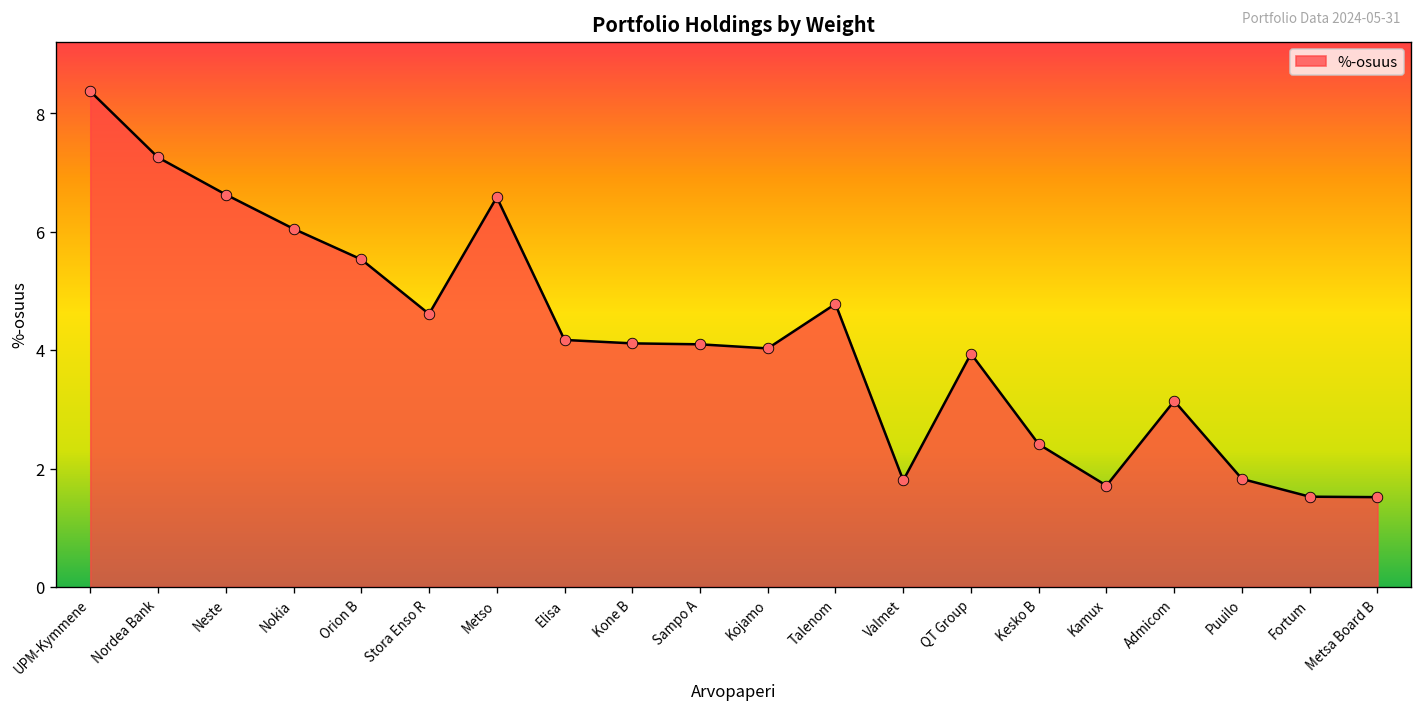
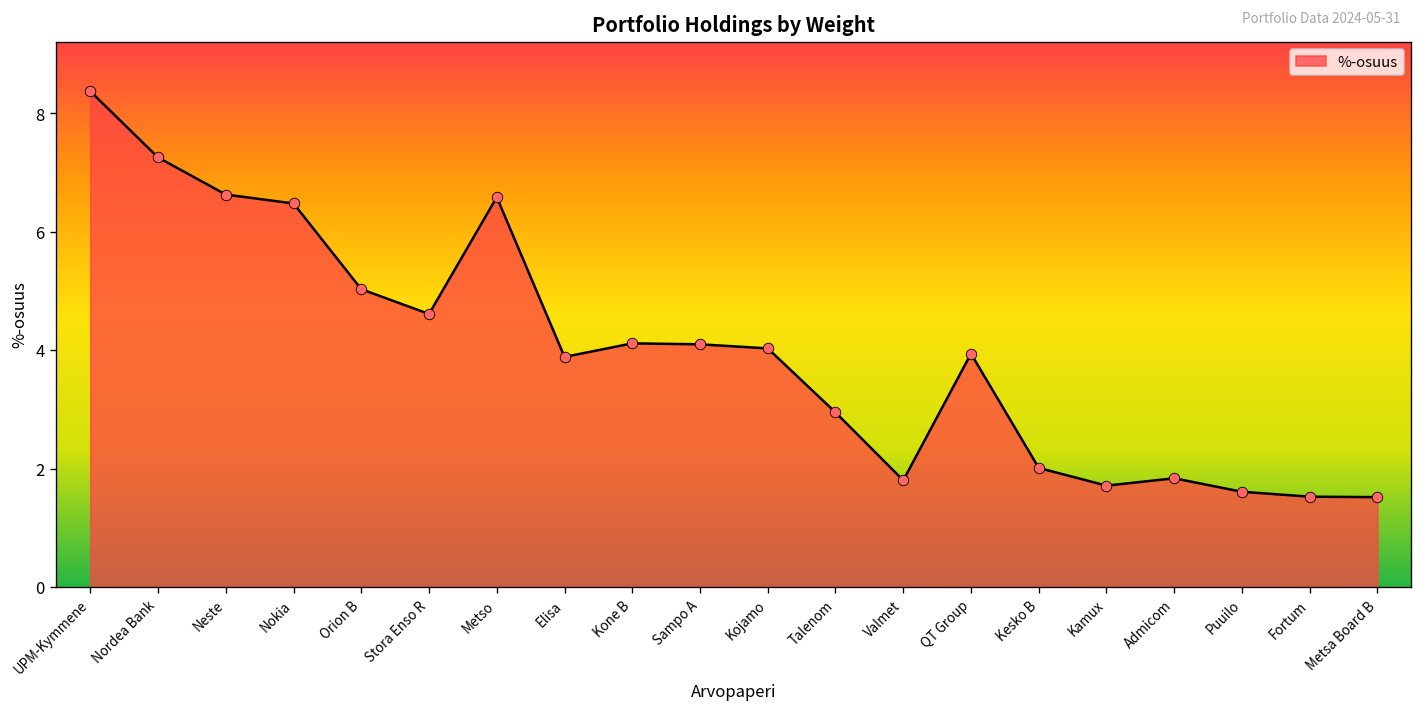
Nokia: 6.1 -> 6.5
Orion B: 5.5 -> 5.0
Elisa: 4.2 -> 3.9
Talenom: 4.8 -> 2.9
Kesko B: 2.4 -> 2.0
Admicom: 3.1 -> 1.8
Puuilo: 1.8 -> 1.6
